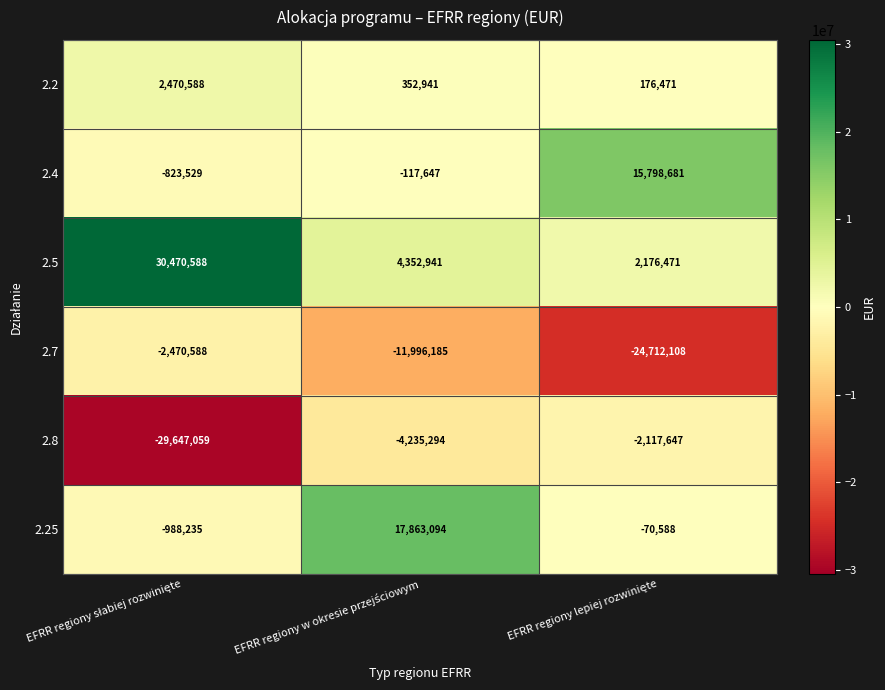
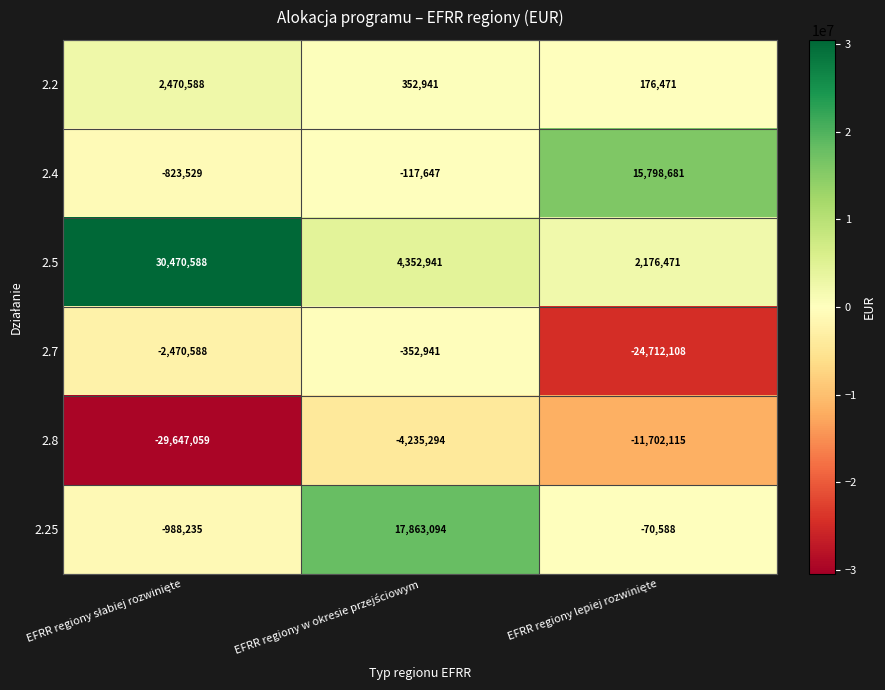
2.7, EFRR regiony w okresie przejściowym: -11,996,185 -> -352,941
2.8, EFRR regiony lepiej rozwinięte: -2,117,647 -> -11,702,115
